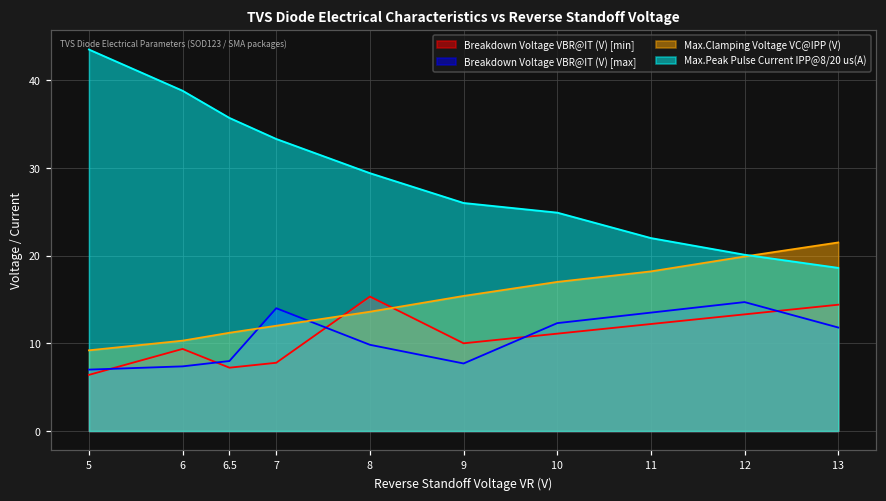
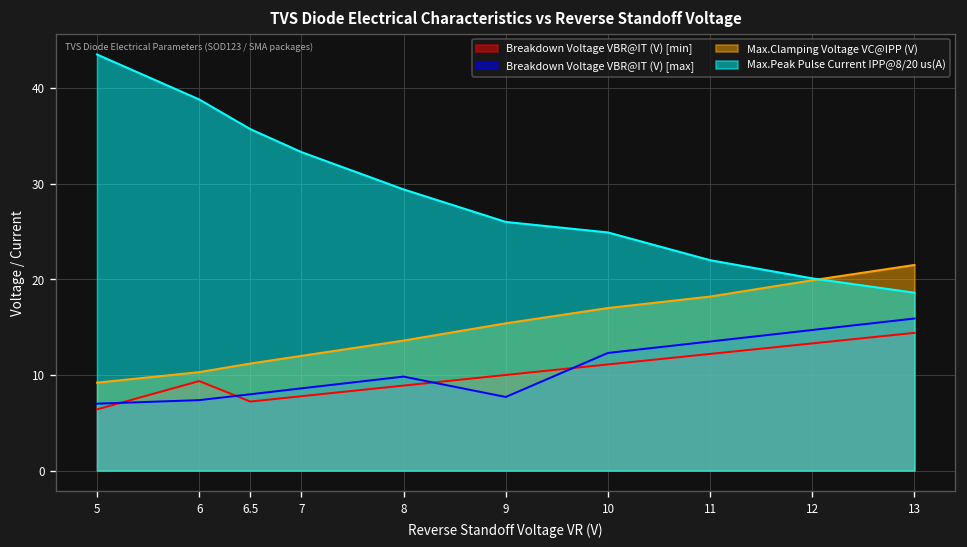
Breakdown Voltage VBR@IT (V) [max], 7: 14 -> 9
Breakdown Voltage VBR@IT (V) [min], 8: 15 -> 9
Breakdown Voltage VBR@IT (V) [max], 13: 12 -> 16
